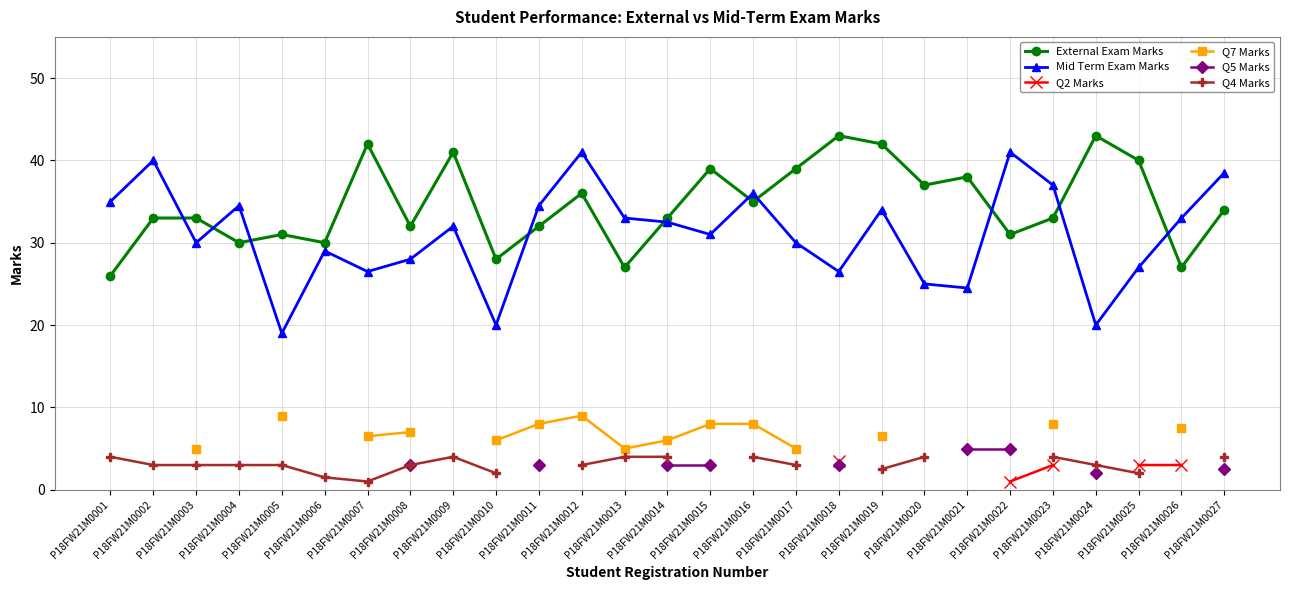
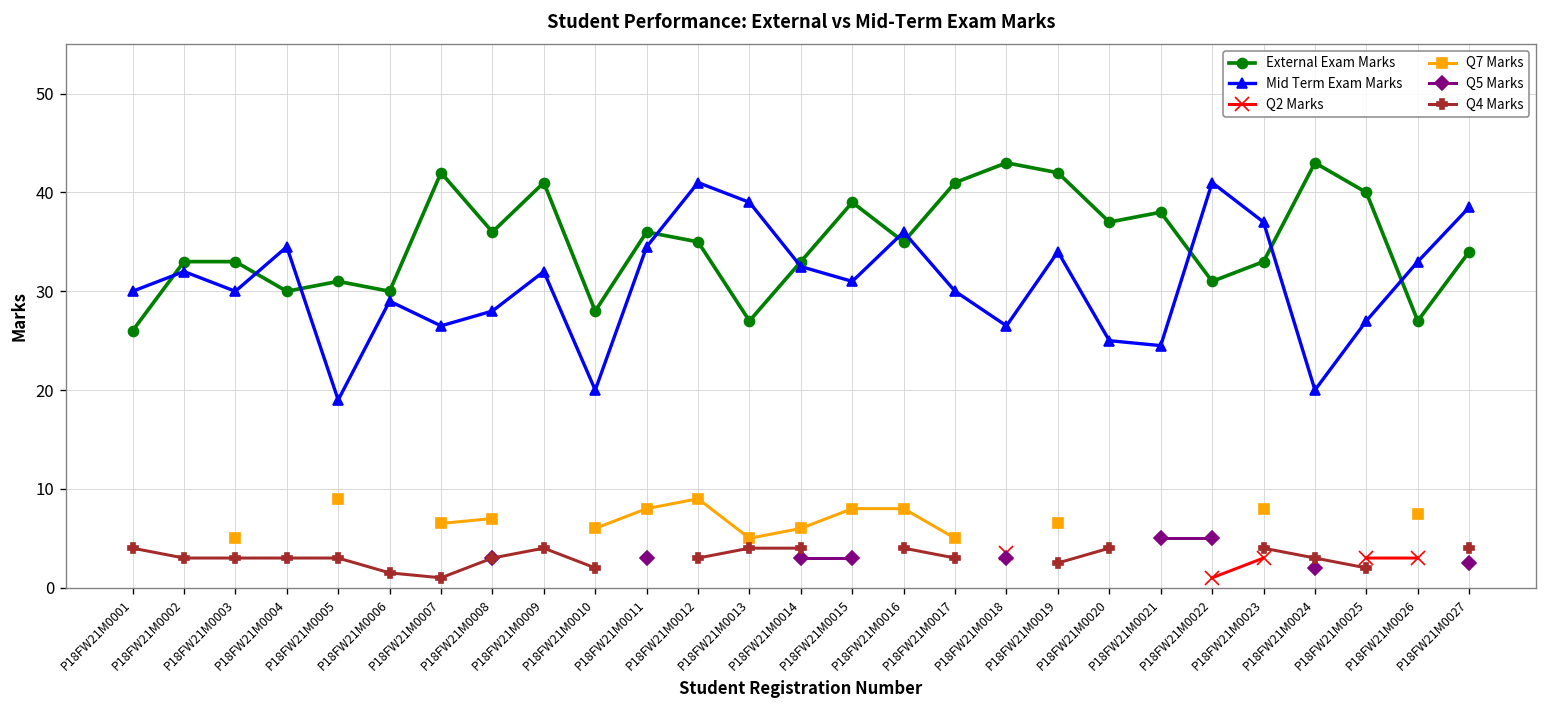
Mid Term Exam Marks, P18FW21M0001: 35 -> 30
Mid Term Exam Marks, P18FW21M0002: 40 -> 32
External Exam Marks, P18FW21M0008: 32 -> 36
External Exam Marks, P18FW21M0011: 32 -> 36
External Exam Marks, P18FW21M0012: 36 -> 35
Mid Term Exam Marks, P18FW21M0013: 33 -> 39
External Exam Marks, P18FW21M0017: 39 -> 41
